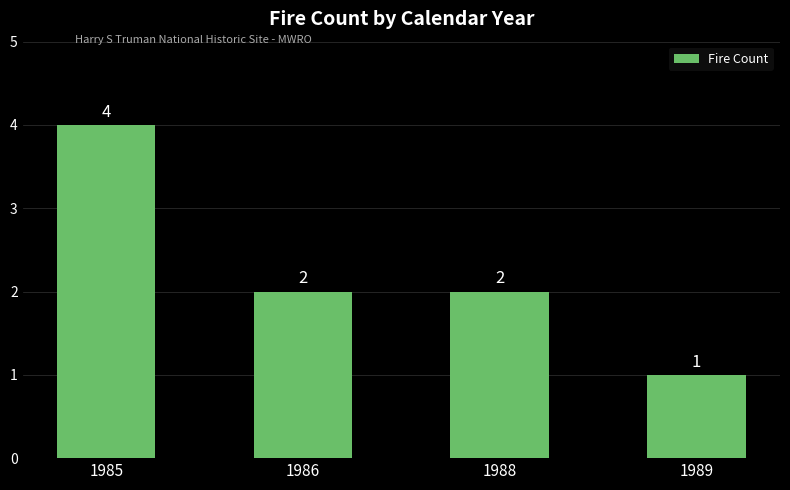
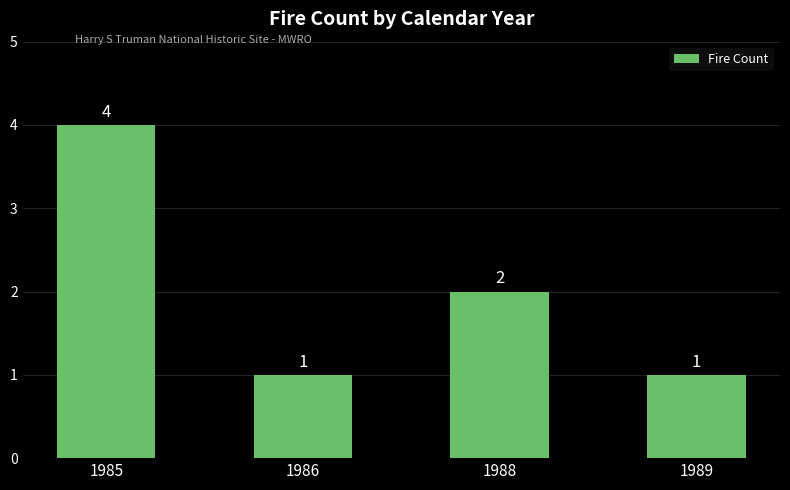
1986: 2 -> 1
